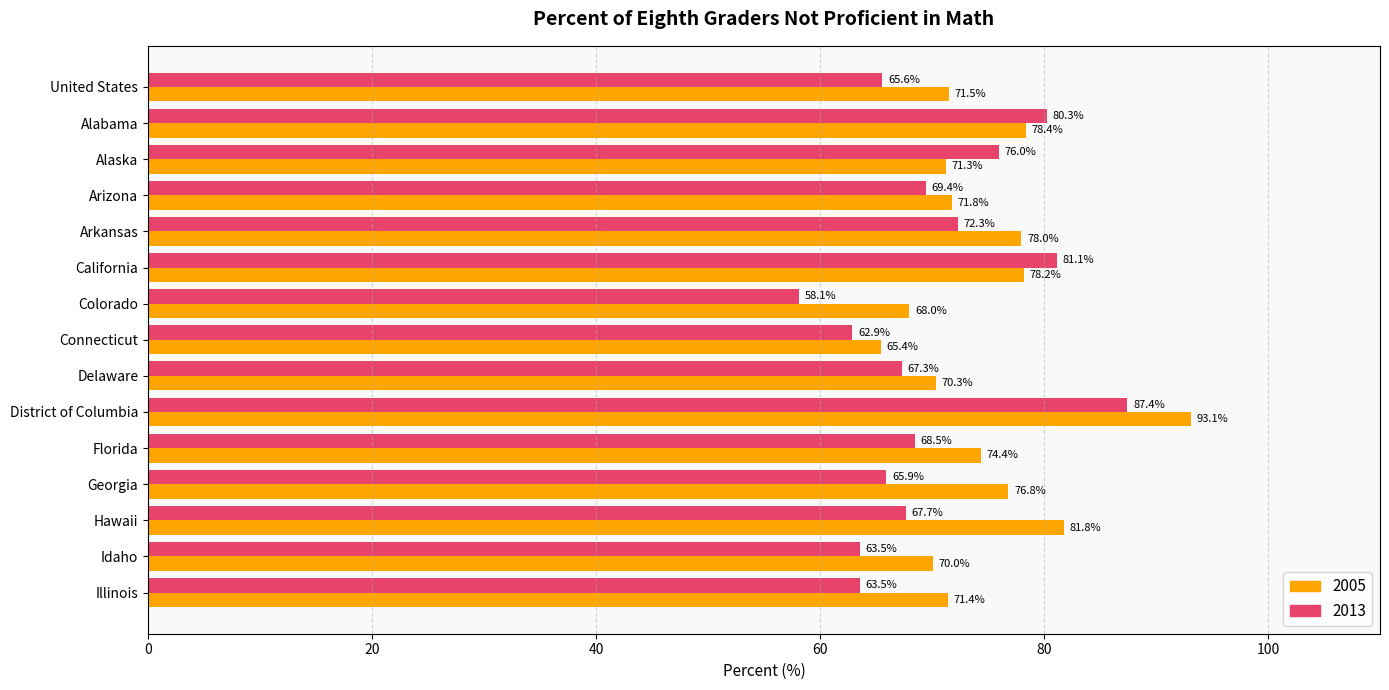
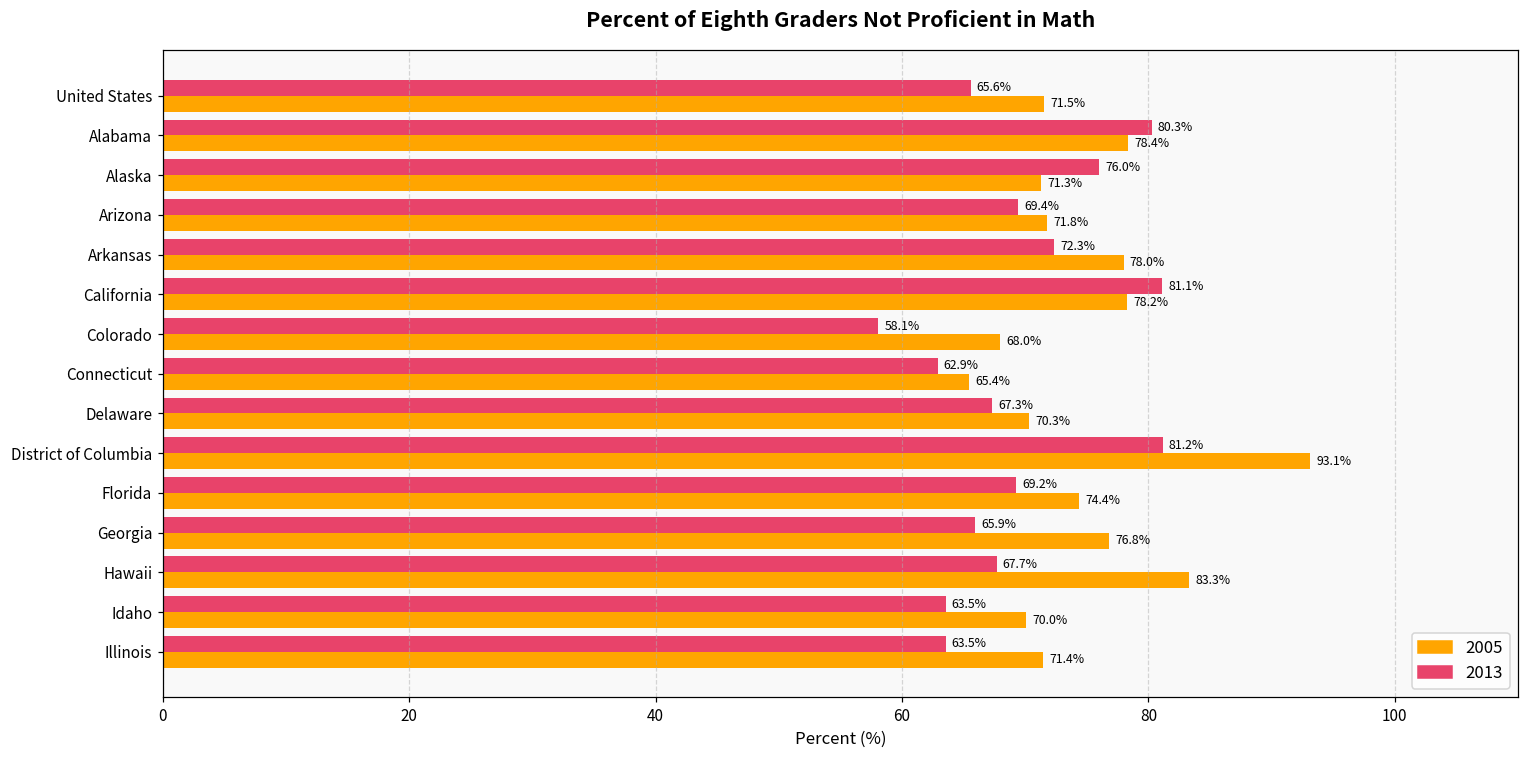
2013, District of Columbia: 87.4% -> 81.2%
2013, Florida: 68.5% -> 69.2%
2005, Hawaii: 81.8% -> 83.3%
